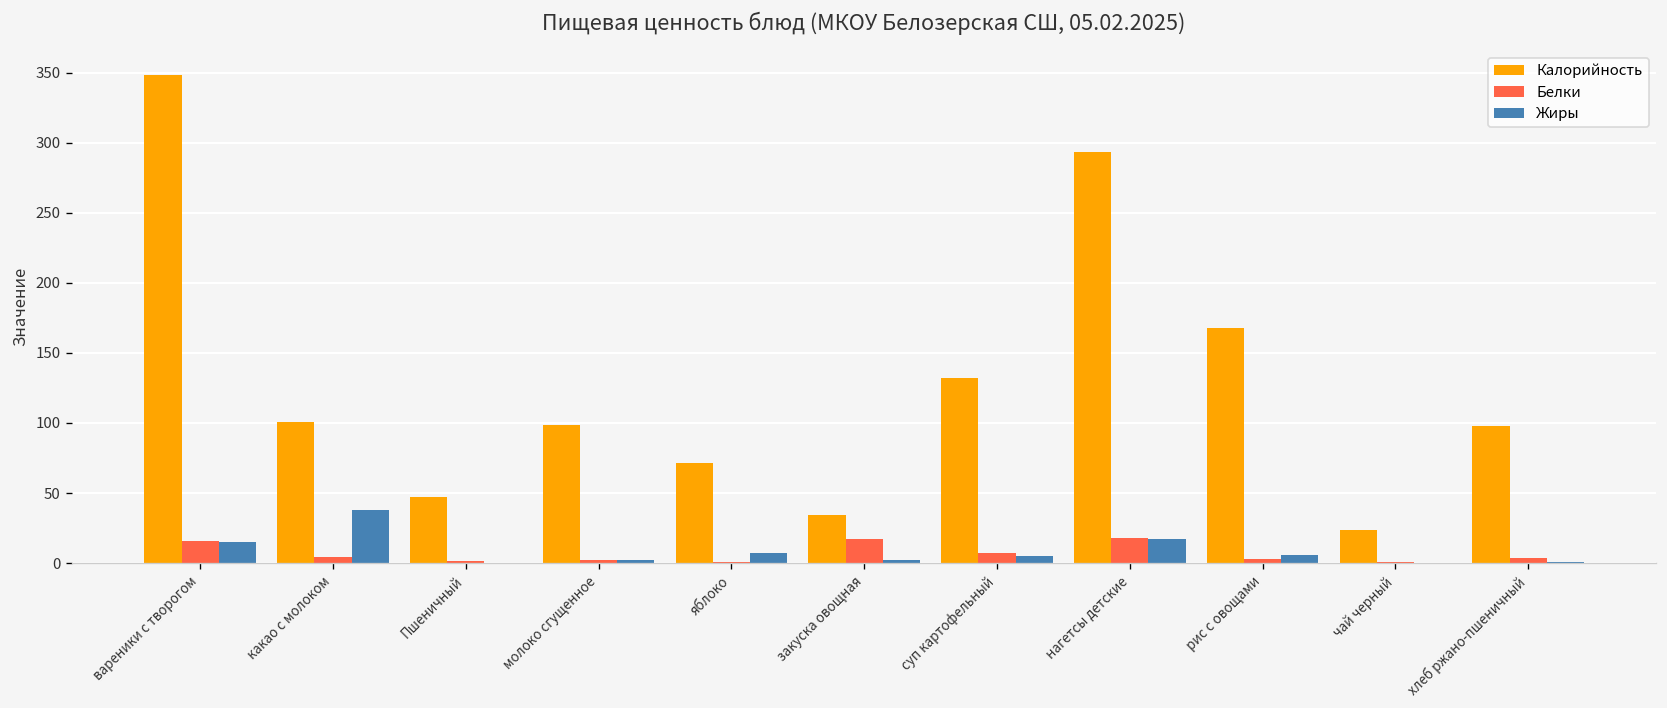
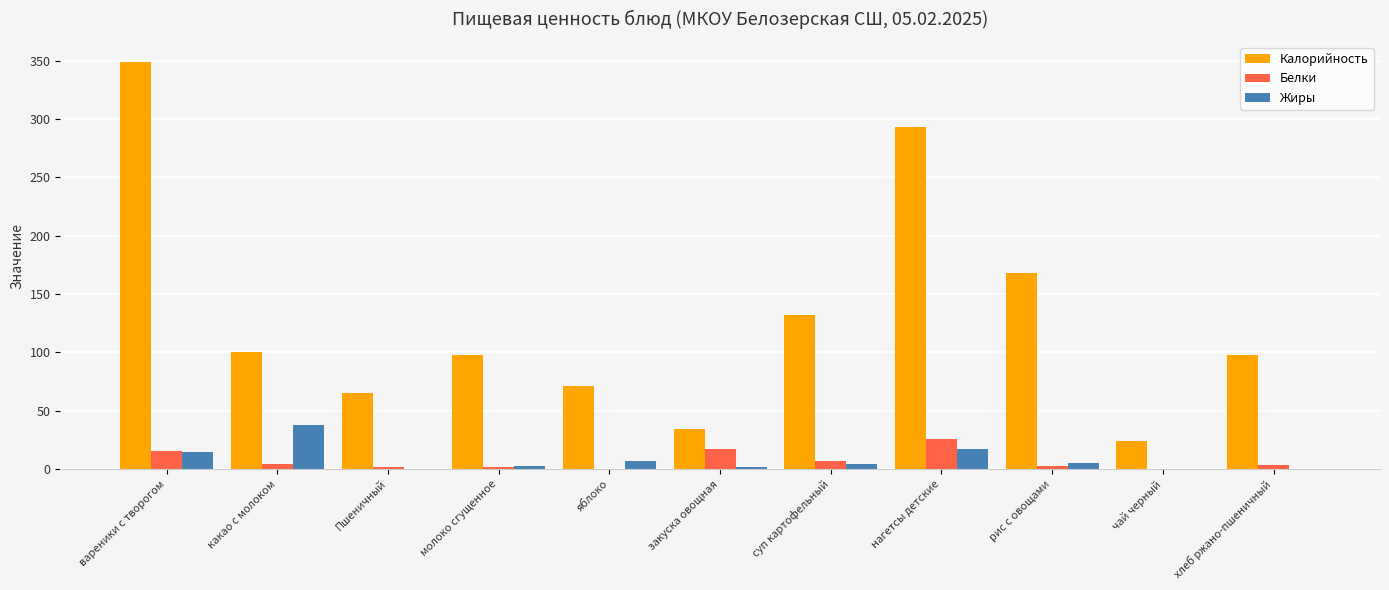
Калорийность, Пшеничный: 47 -> 65
Белки, нагетсы детские: 18 -> 26
